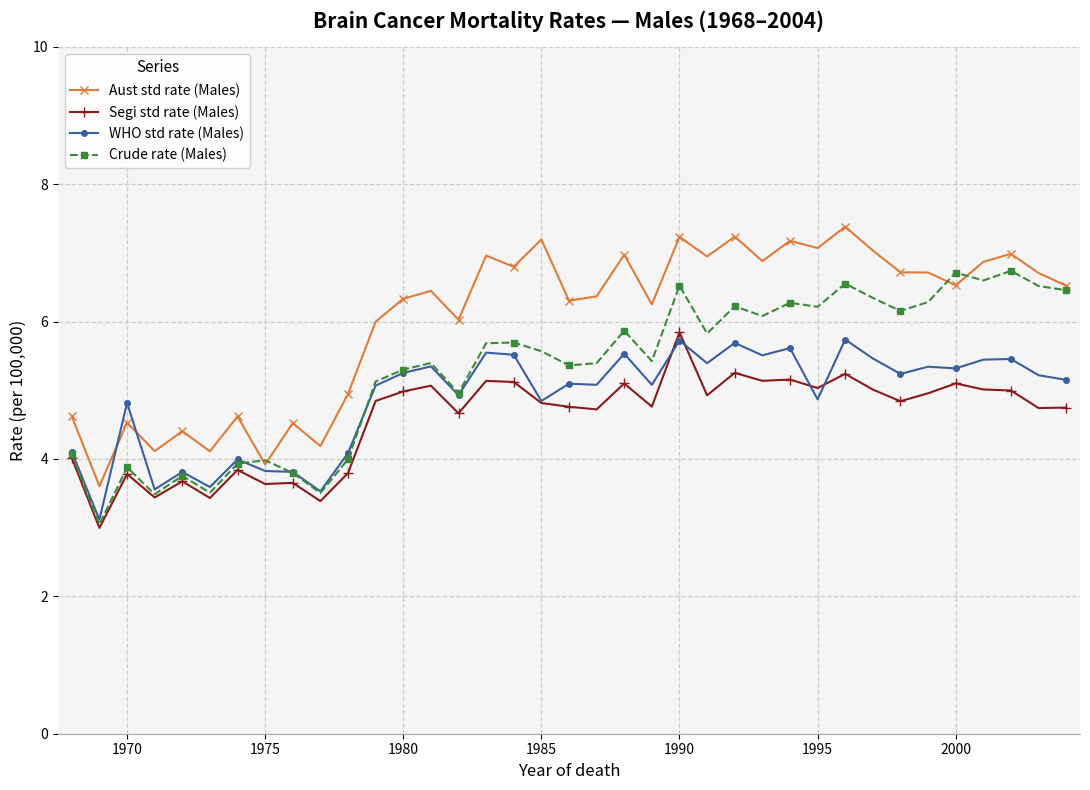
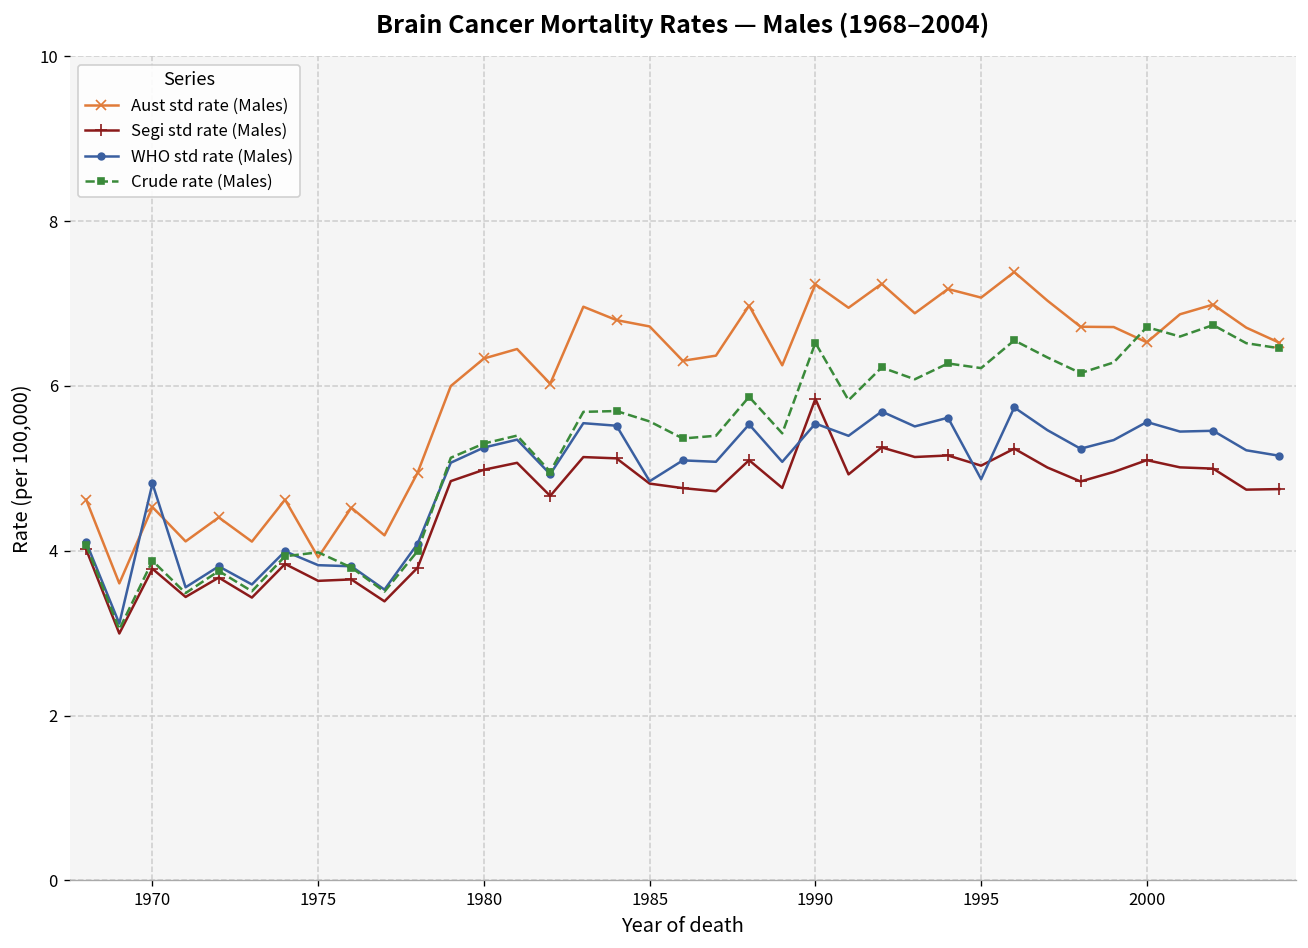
Aust std rate (Males), 1985: 7.2 -> 6.7
WHO std rate (Males), 1990: 5.7 -> 5.5
WHO std rate (Males), 2000: 5.3 -> 5.6
